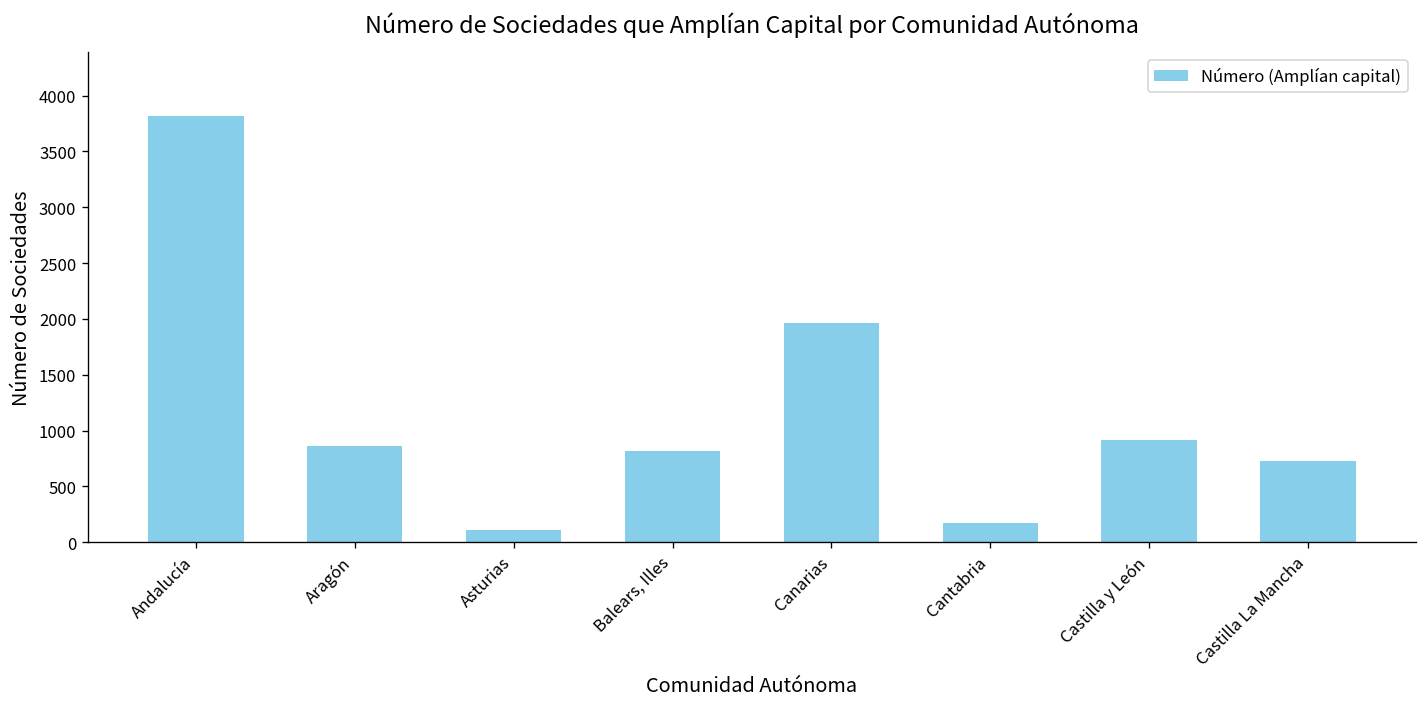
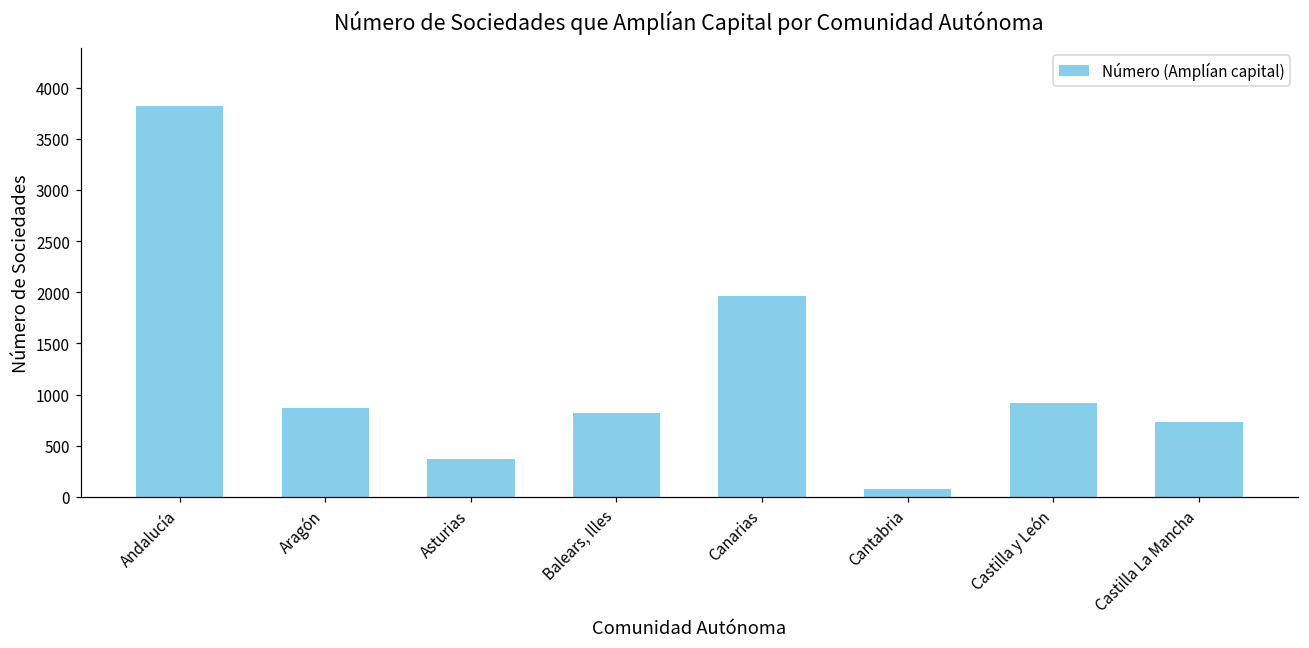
Asturias: 100 -> 400
Cantabria: 200 -> 100
